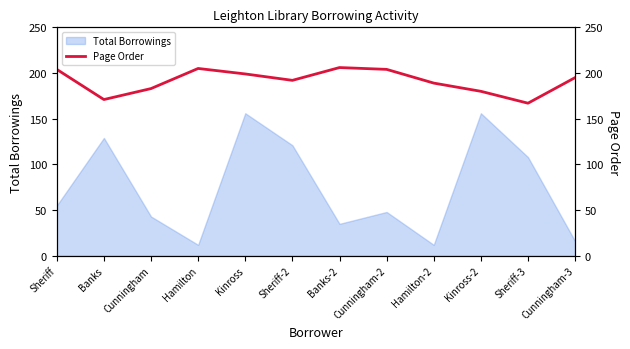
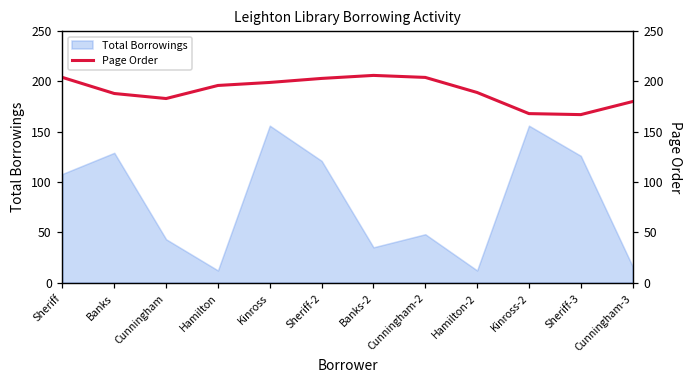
Total Borrowings, Sheriff: 60 -> 110
Total Borrowings, Sheriff-3: 110 -> 130
Page Order, Banks: 170 -> 190
Page Order, Hamilton: 210 -> 200
Page Order, Sheriff-2: 190 -> 200
Page Order, Kinross-2: 180 -> 170
Page Order, Cunningham-3: 200 -> 180
